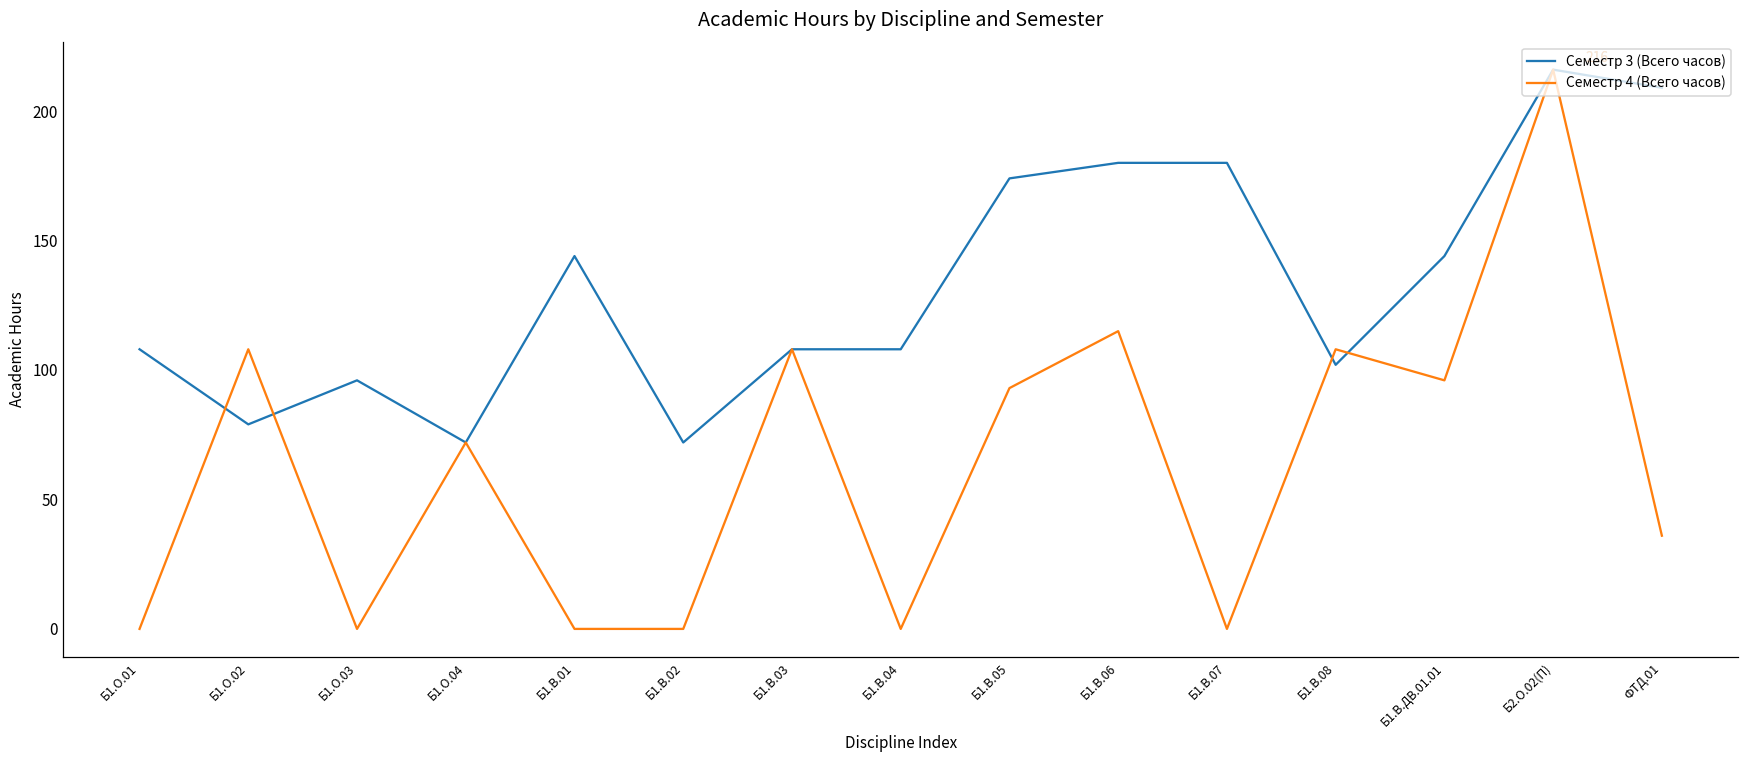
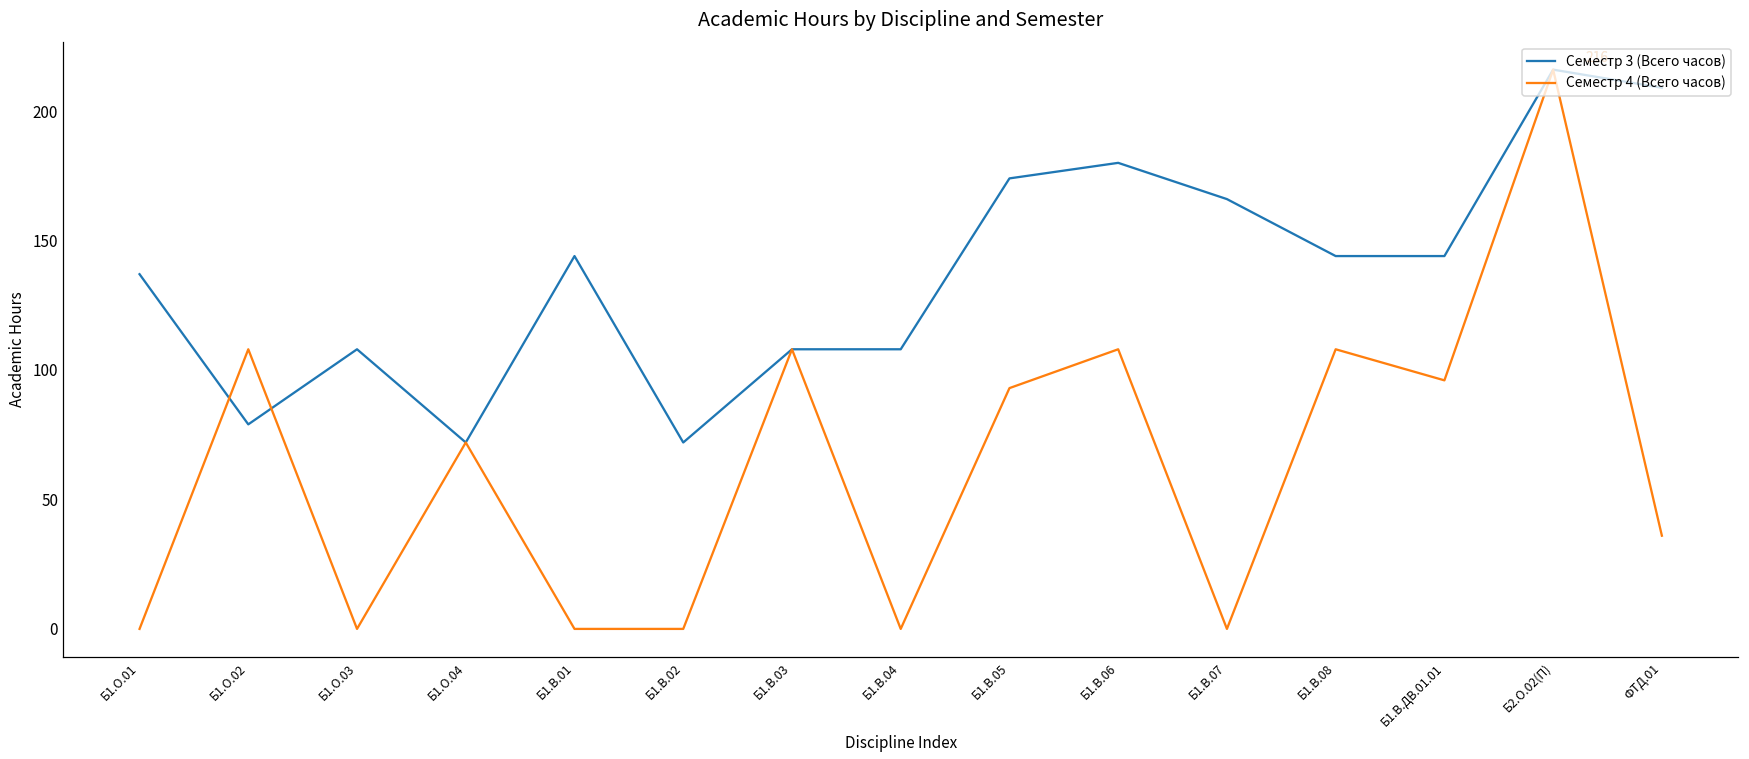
Семестр 3 (Всего часов), Б1.О.01: 108 -> 137
Семестр 3 (Всего часов), Б1.О.03: 96 -> 108
Семестр 4 (Всего часов), Б1.В.06: 115 -> 108
Семестр 3 (Всего часов), Б1.В.07: 180 -> 166
Семестр 3 (Всего часов), Б1.В.08: 102 -> 144
